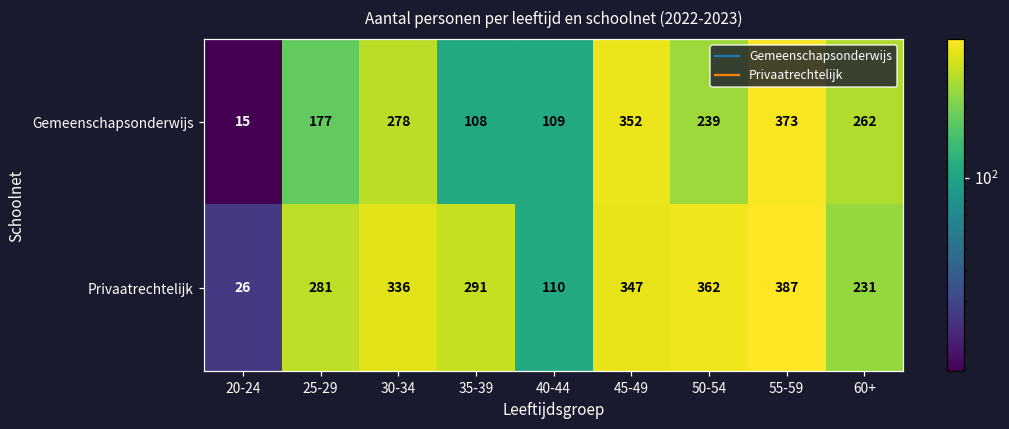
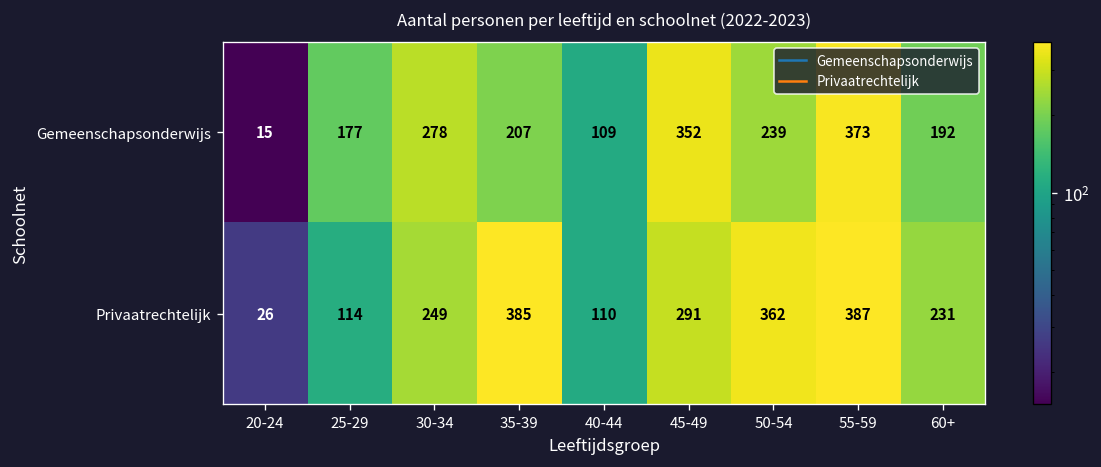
Gemeenschapsonderwijs, 35-39: 108 -> 207
Gemeenschapsonderwijs, 60+: 262 -> 192
Privaatrechtelijk, 25-29: 281 -> 114
Privaatrechtelijk, 30-34: 336 -> 249
Privaatrechtelijk, 35-39: 291 -> 385
Privaatrechtelijk, 45-49: 347 -> 291
